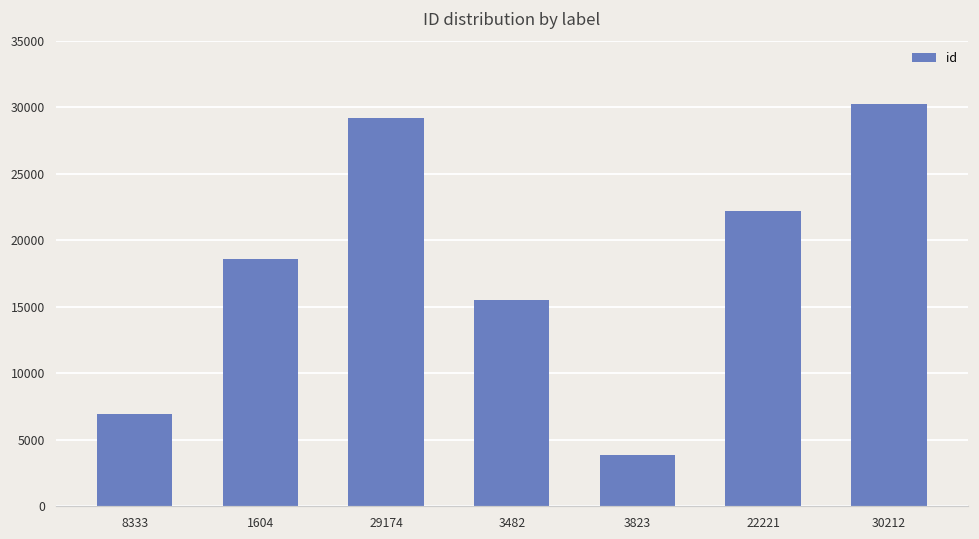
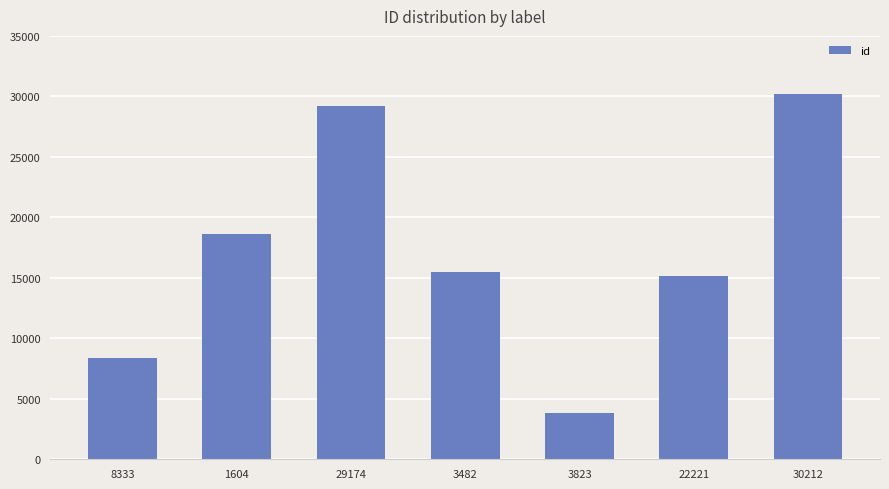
8333: 7000 -> 8300
22221: 22200 -> 15200
